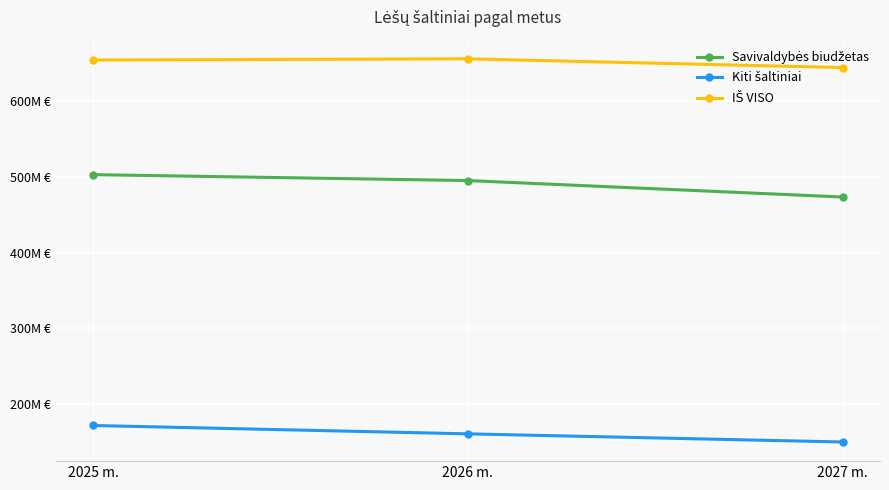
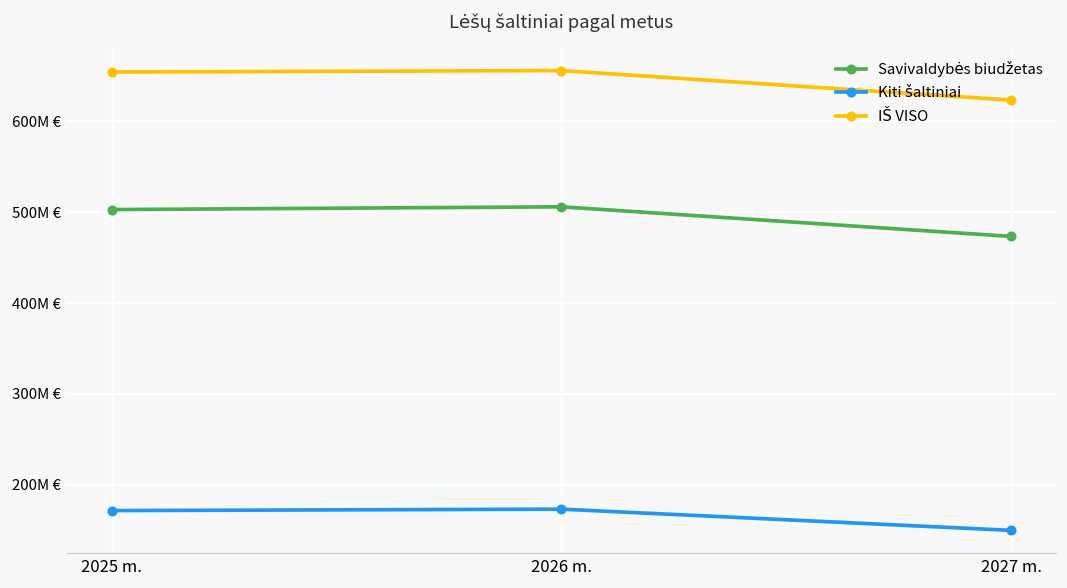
Savivaldybės biudžetas, 2026 m.: 500M € -> 510M €
Kiti šaltiniai, 2026 m.: 160M € -> 170M €
IŠ VISO, 2027 m.: 640M € -> 620M €
